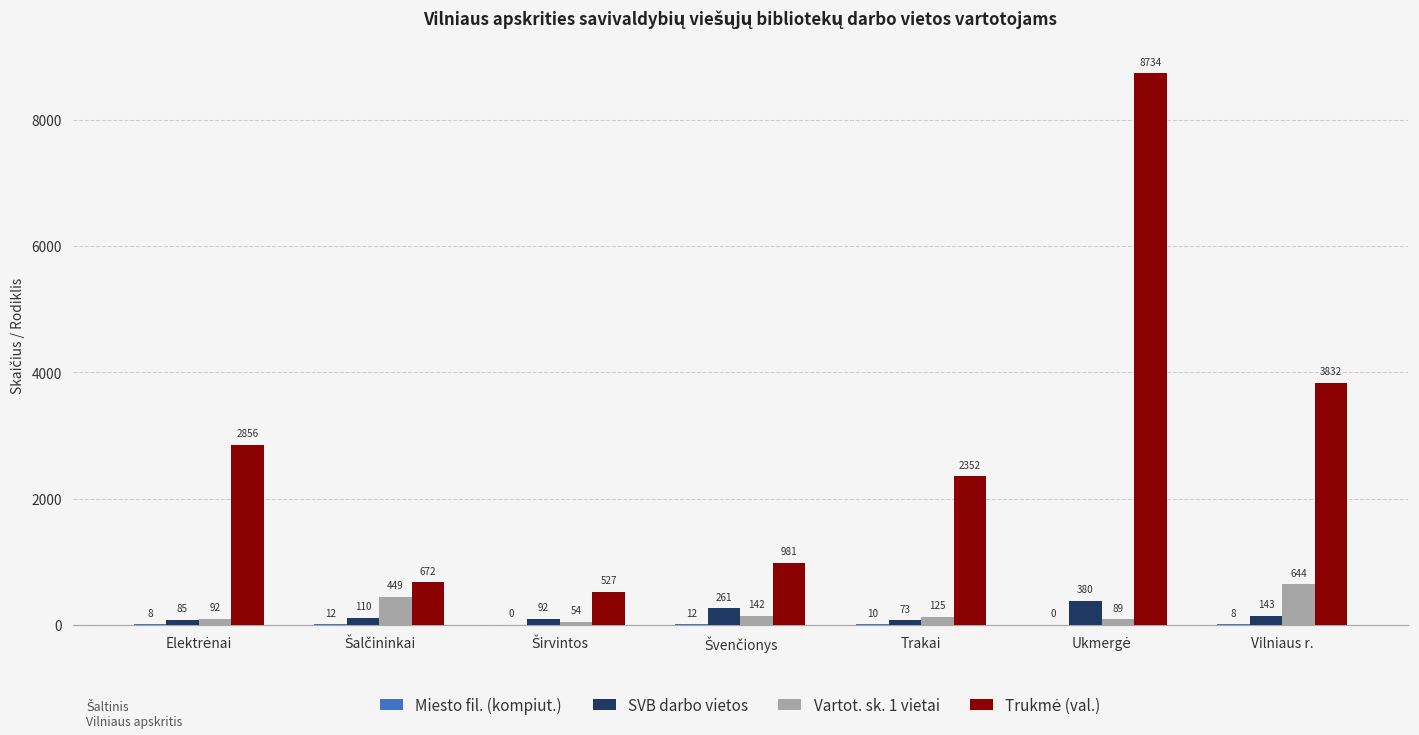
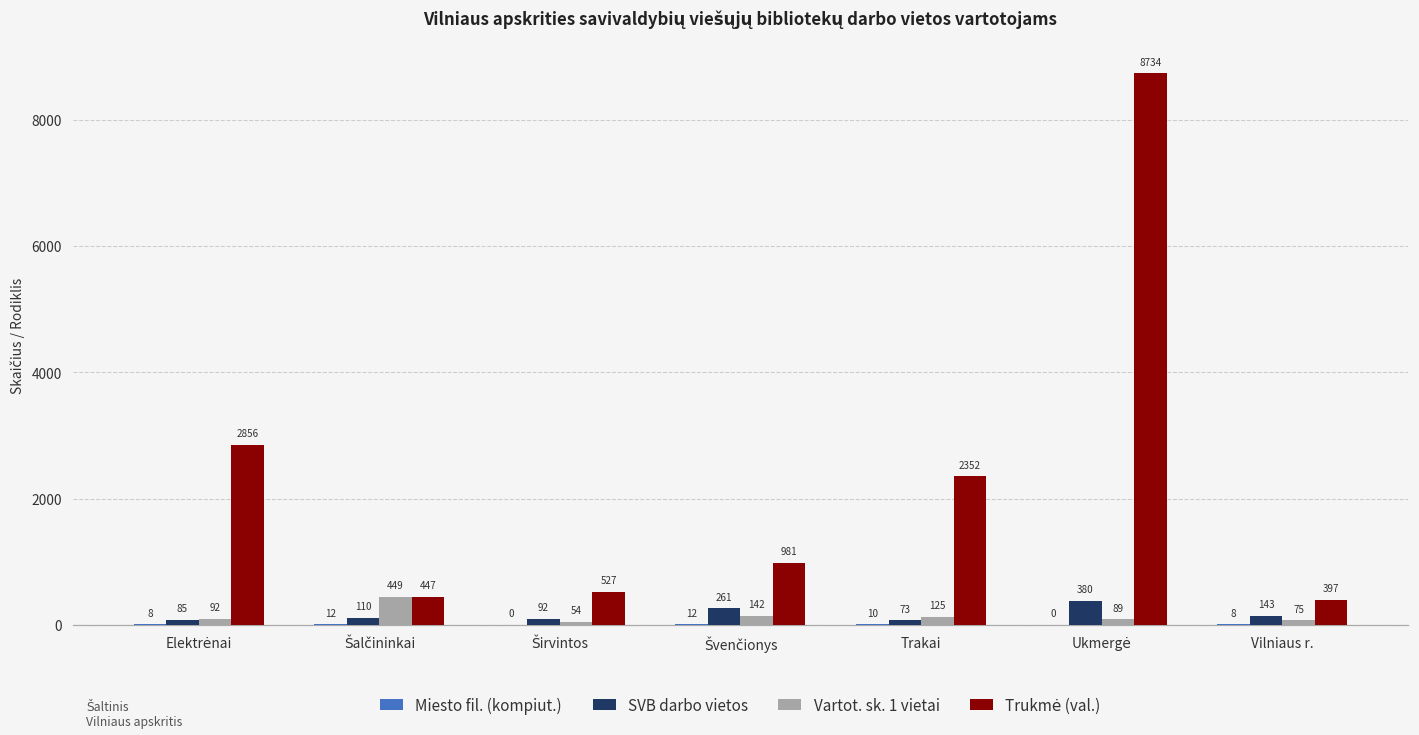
Trukmė (val.), Šalčininkai: 672 -> 447
Vartot. sk. 1 vietai, Vilniaus r.: 644 -> 75
Trukmė (val.), Vilniaus r.: 3832 -> 397
